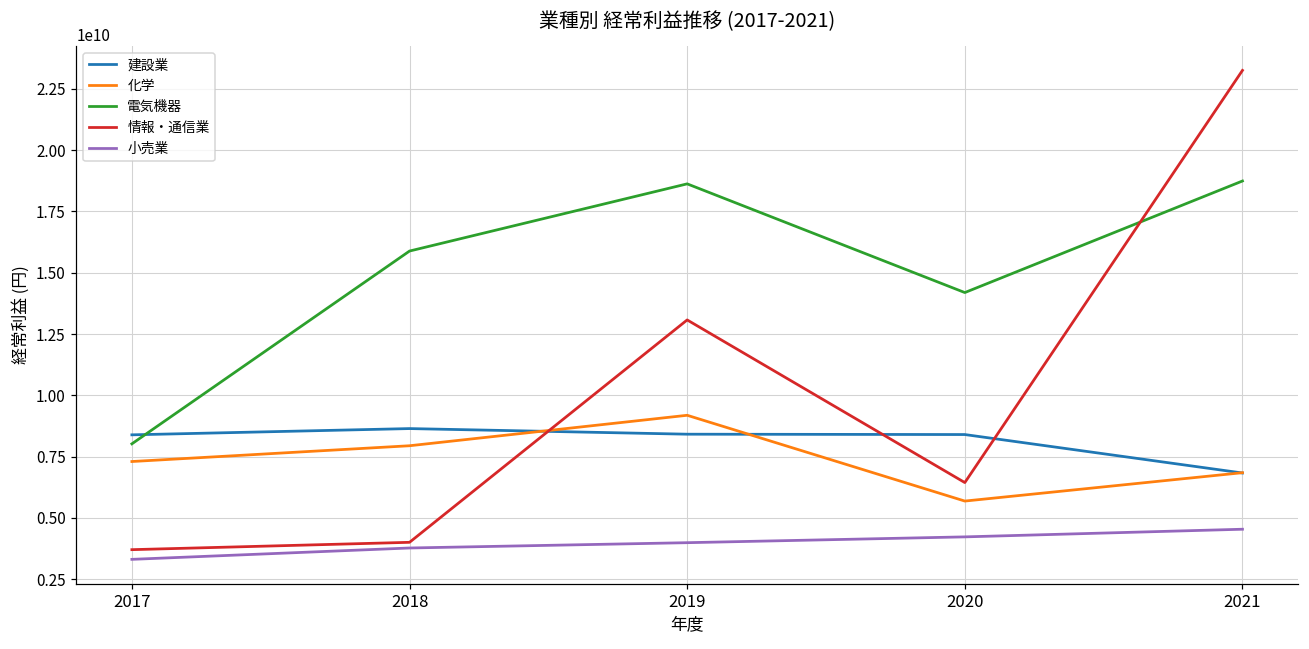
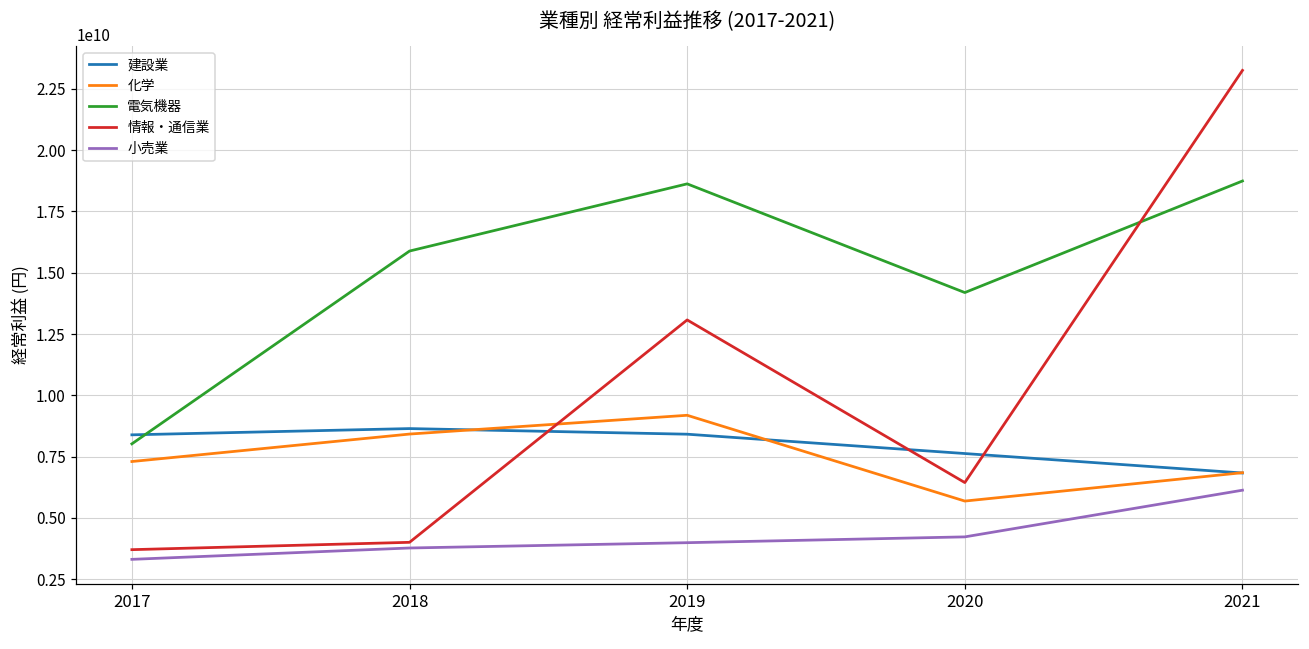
化学, 2018: 7900000000 -> 8400000000
建設業, 2020: 8400000000 -> 7600000000
小売業, 2021: 4500000000 -> 6100000000
